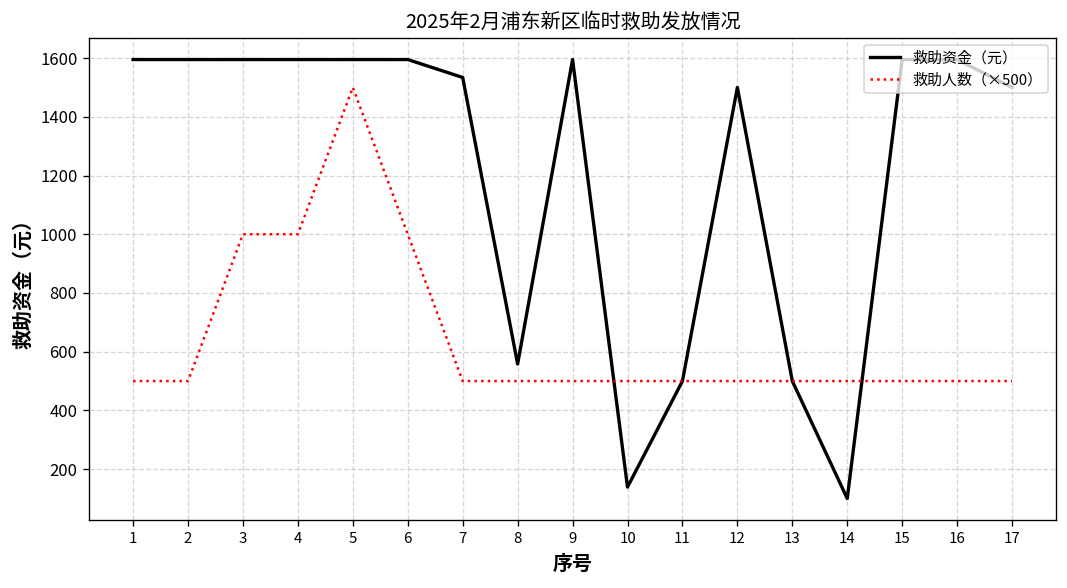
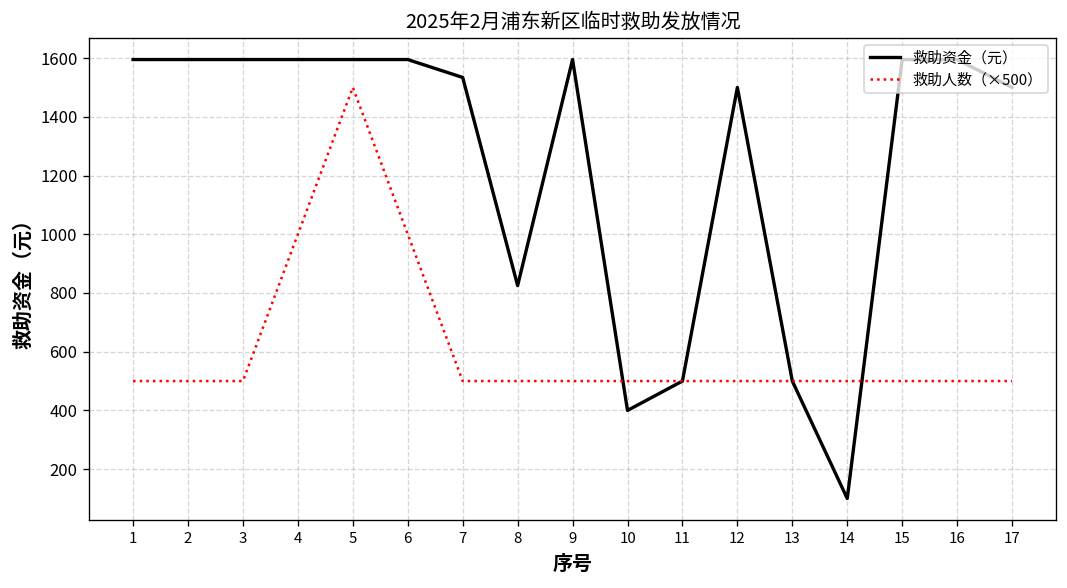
救助人数（×500）, 3: 1000 -> 500
救助资金（元）, 8: 560 -> 830
救助资金（元）, 10: 140 -> 400
